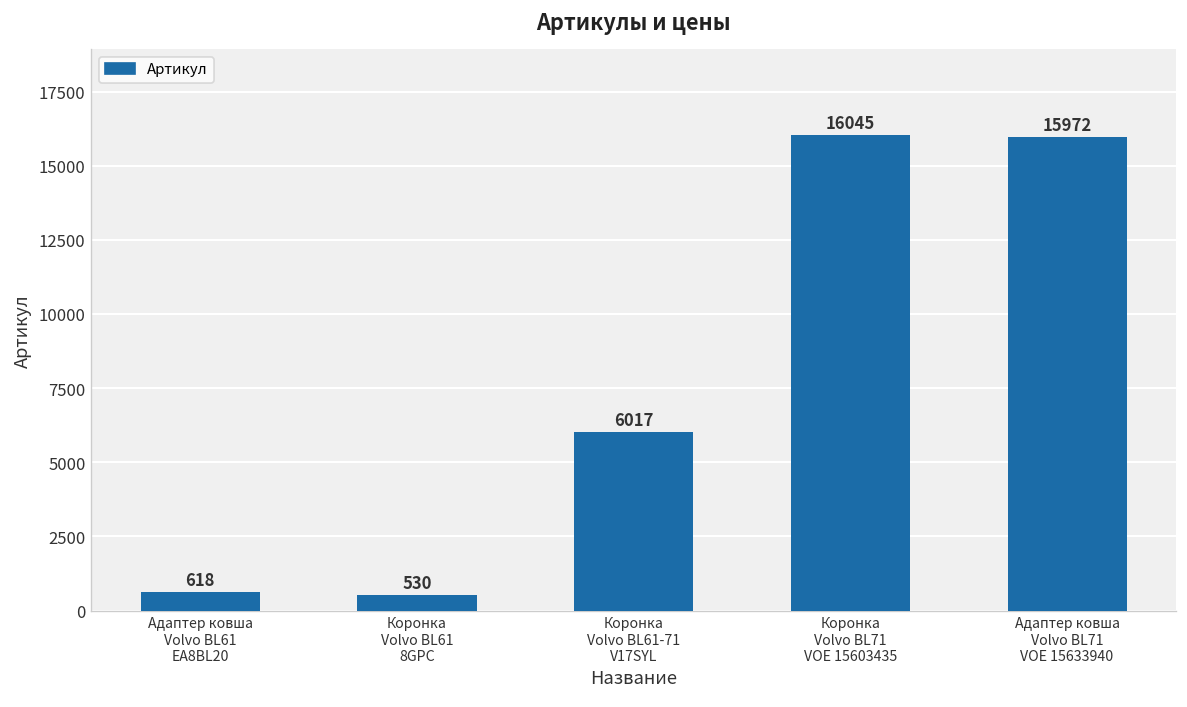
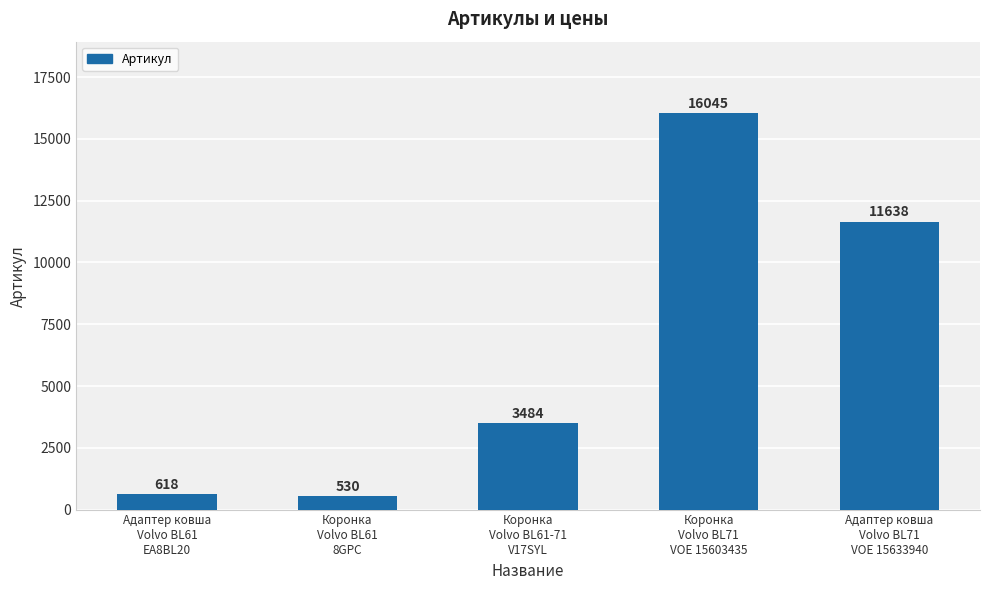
Коронка Volvo BL61-71 V17SYL: 6017 -> 3484
Адаптер ковша Volvo BL71 VOE 15633940: 15972 -> 11638
